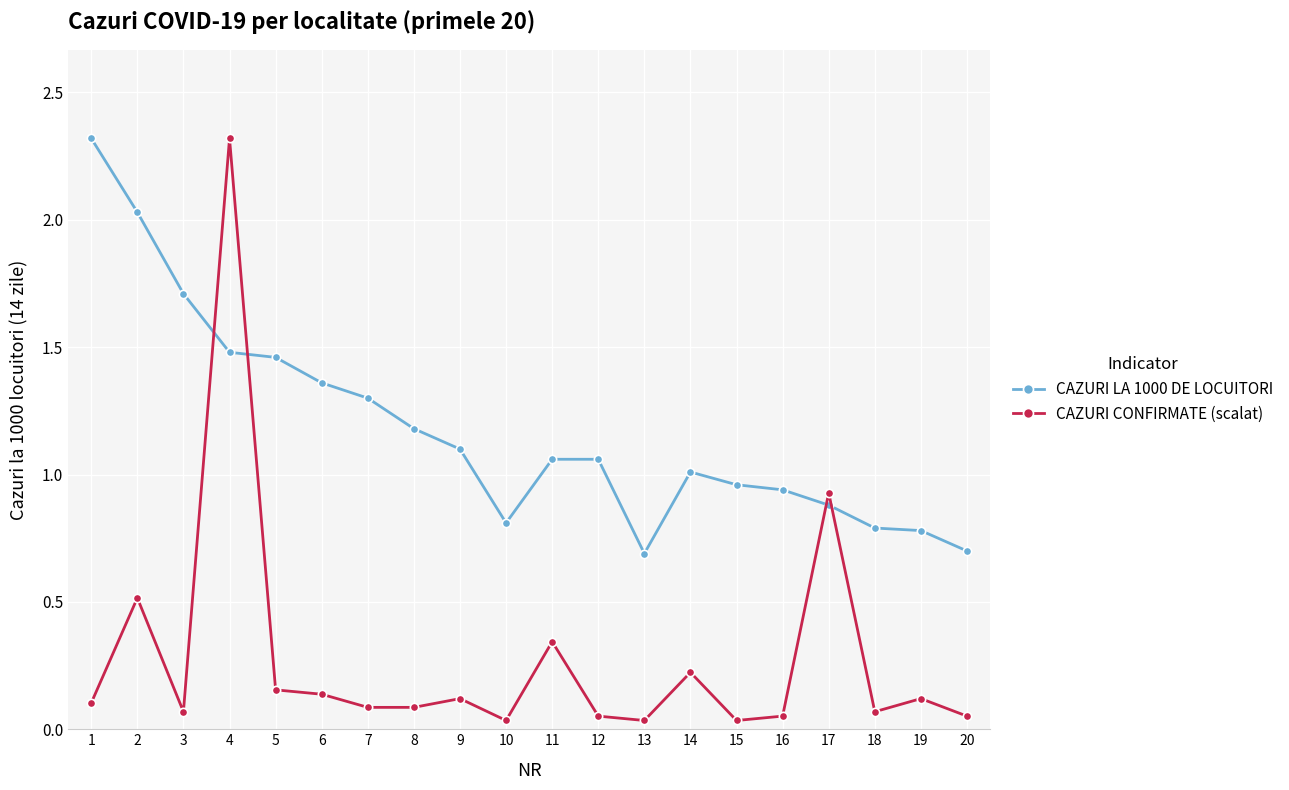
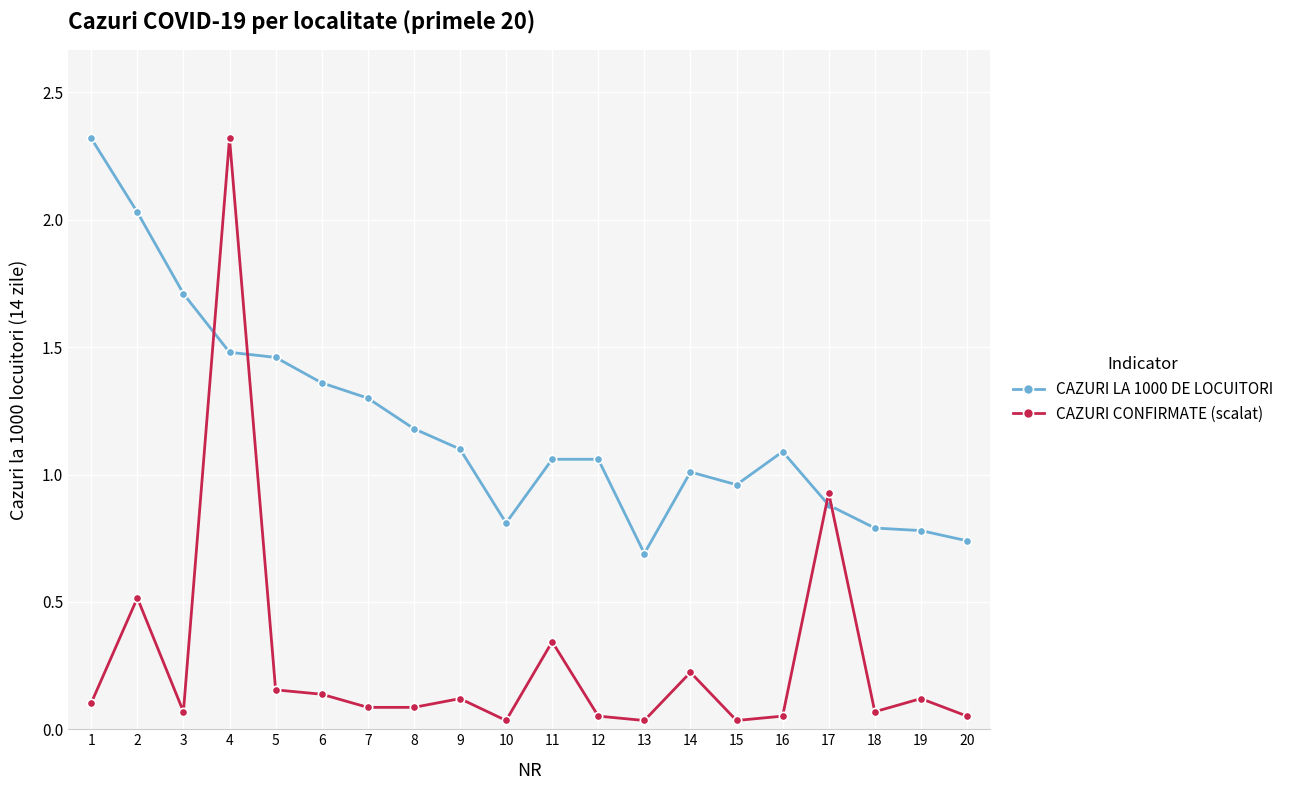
CAZURI LA 1000 DE LOCUITORI, 16: 0.94 -> 1.09
CAZURI LA 1000 DE LOCUITORI, 20: 0.70 -> 0.74
